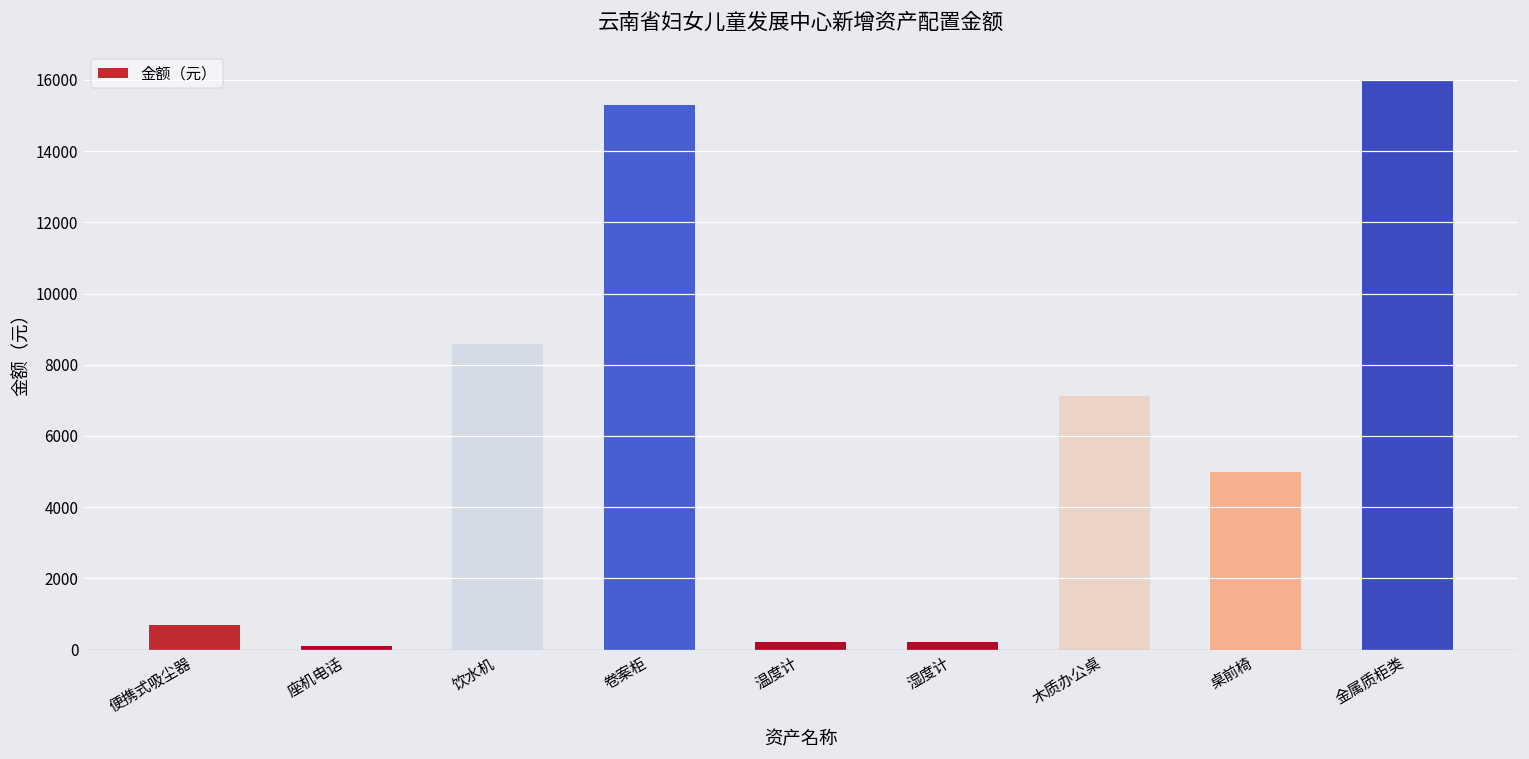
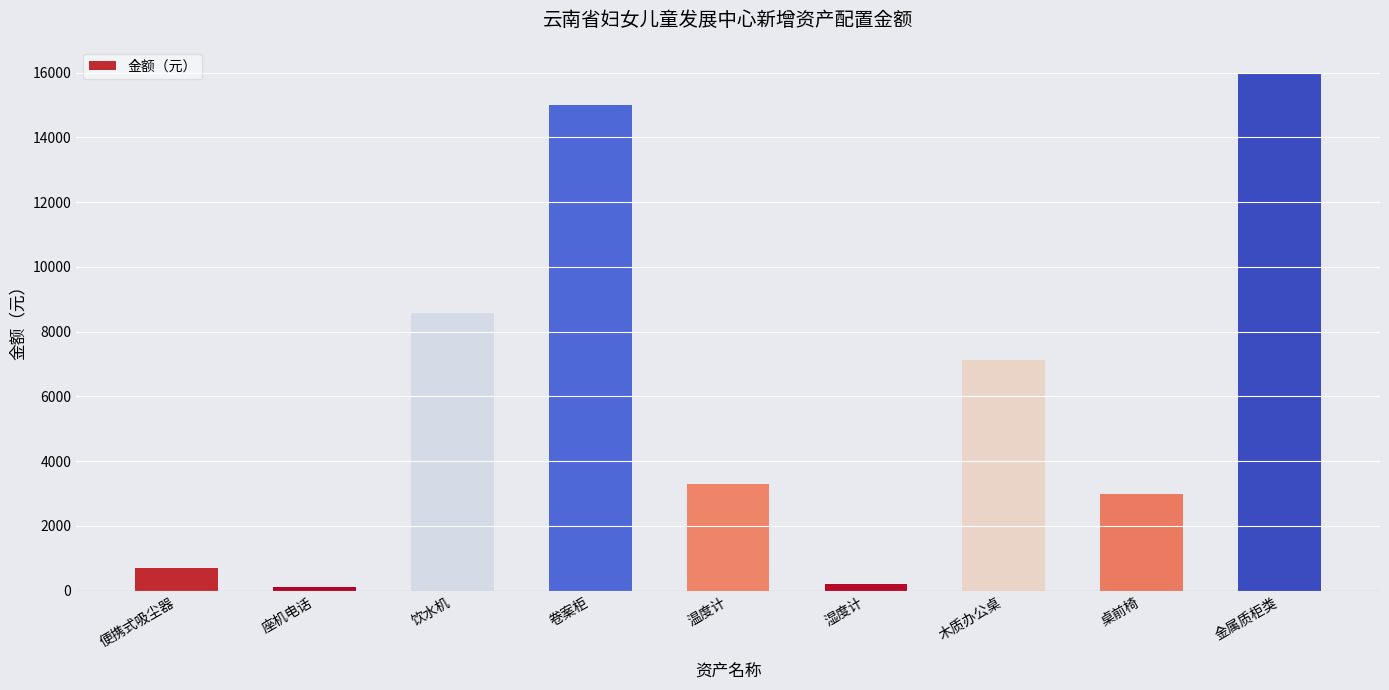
卷案柜: 15300 -> 15000
温度计: 200 -> 3300
桌前椅: 5000 -> 3000
